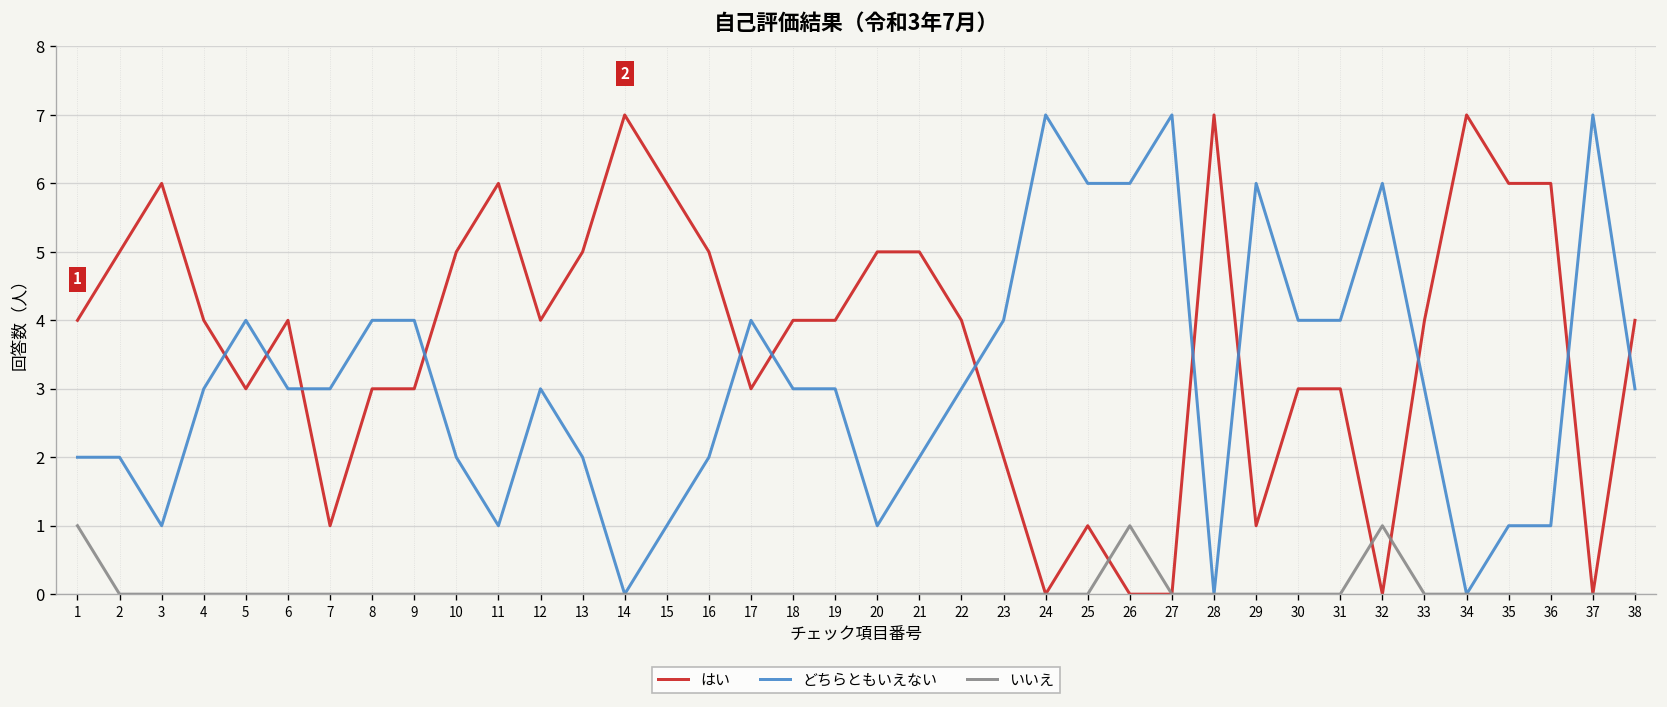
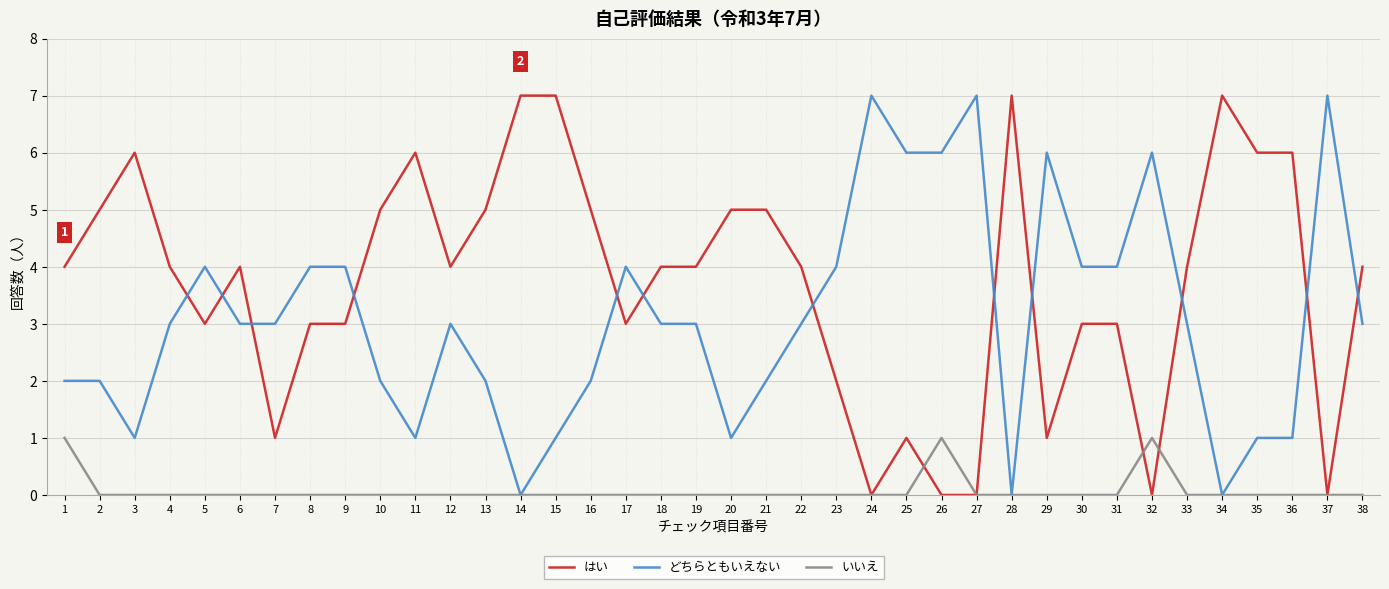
はい, 15: 6 -> 7
